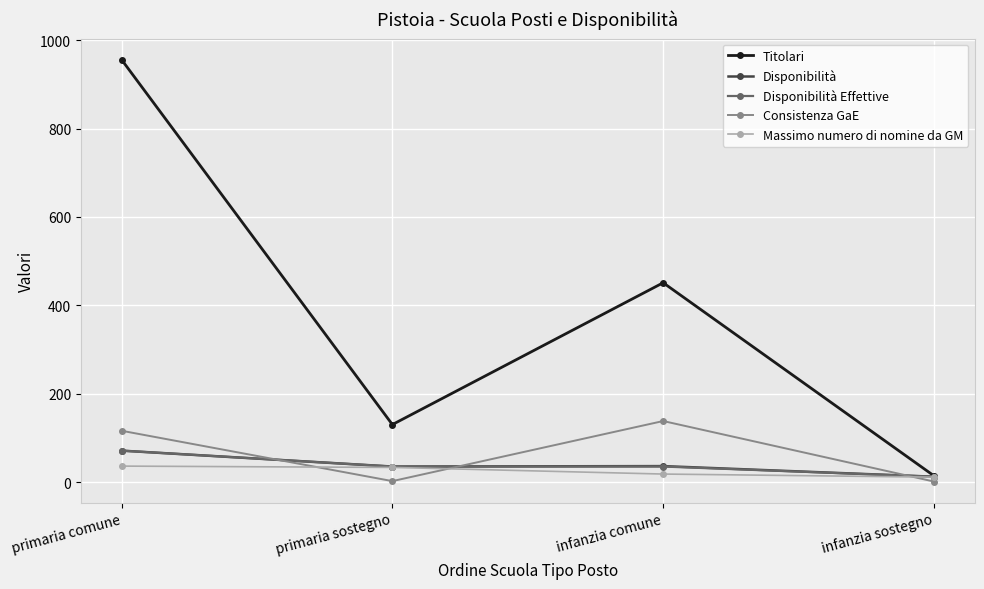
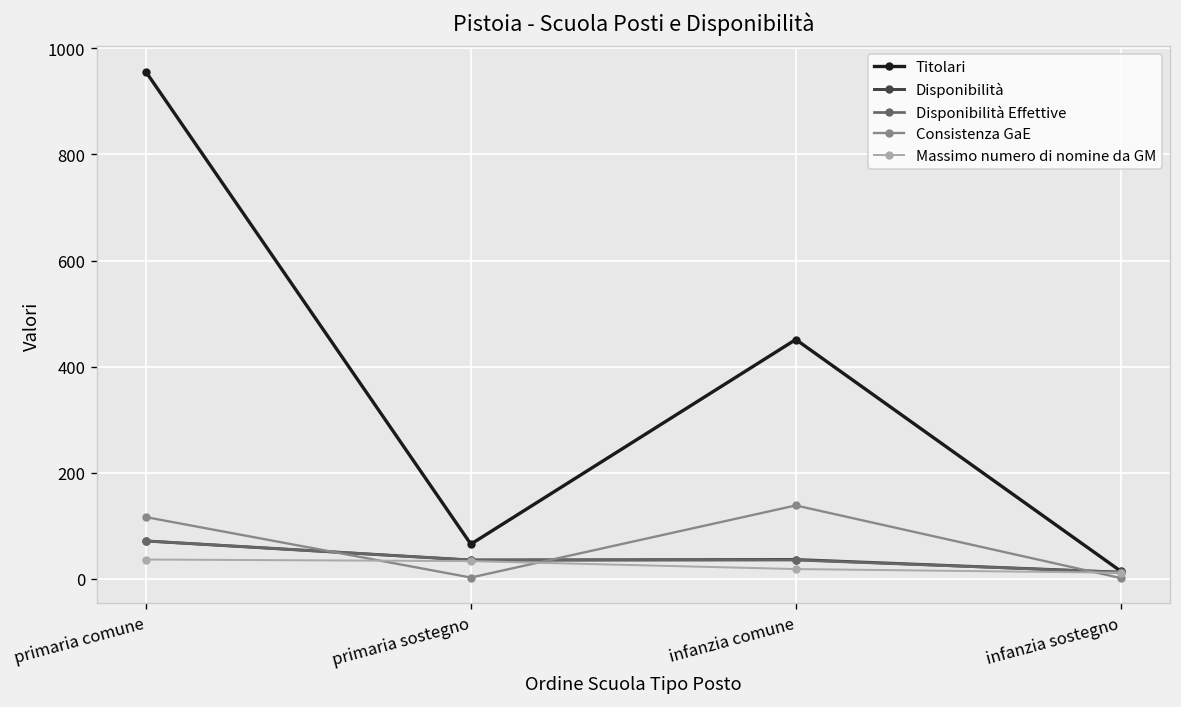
Titolari, primaria sostegno: 130 -> 70
